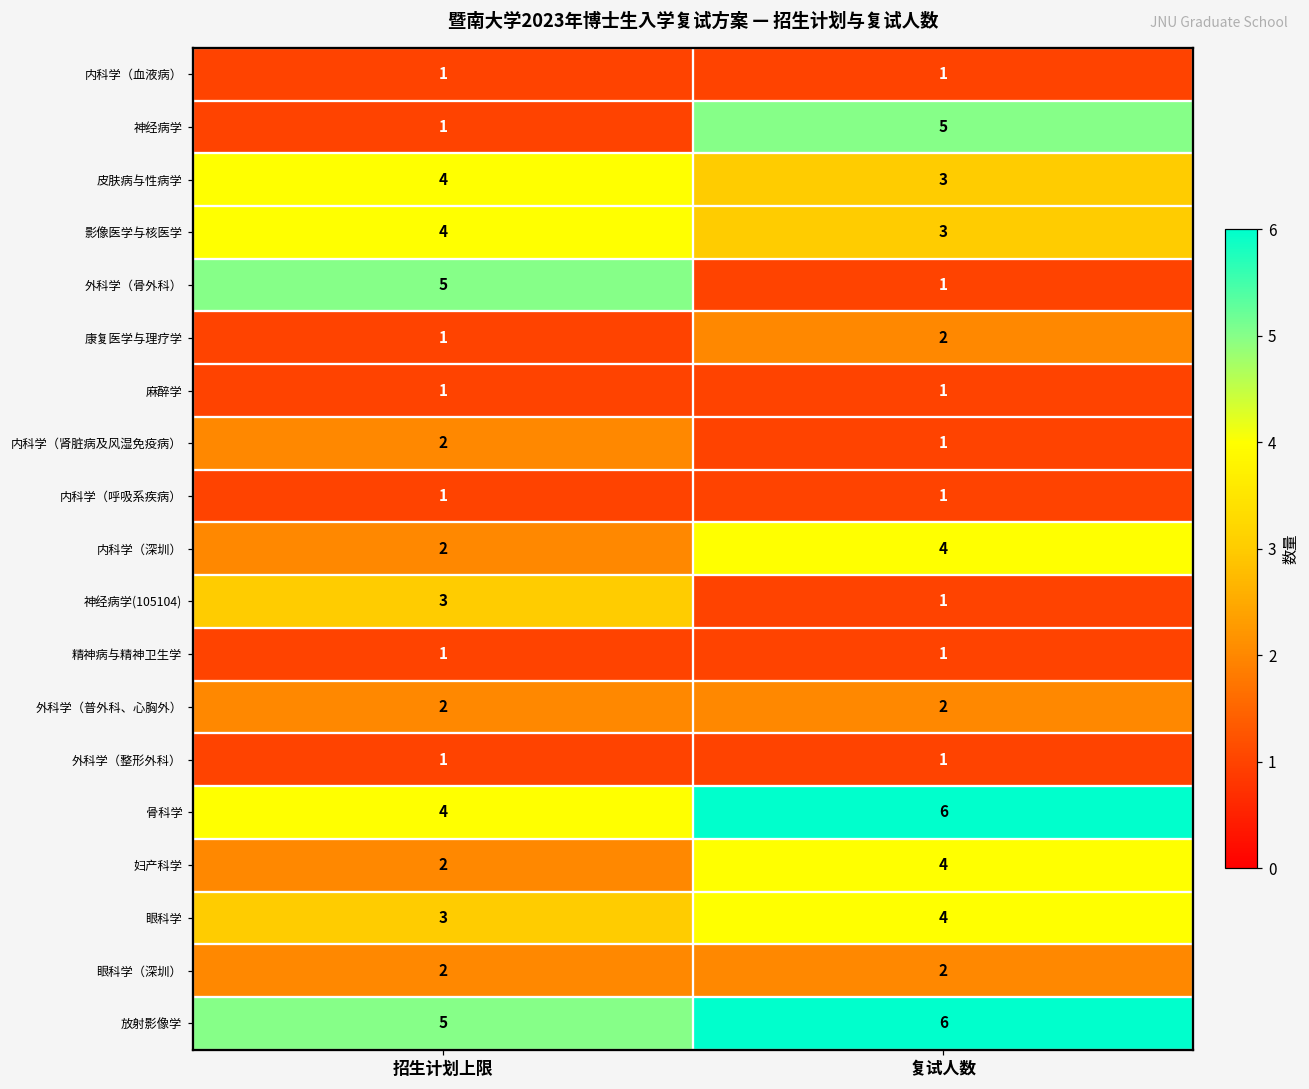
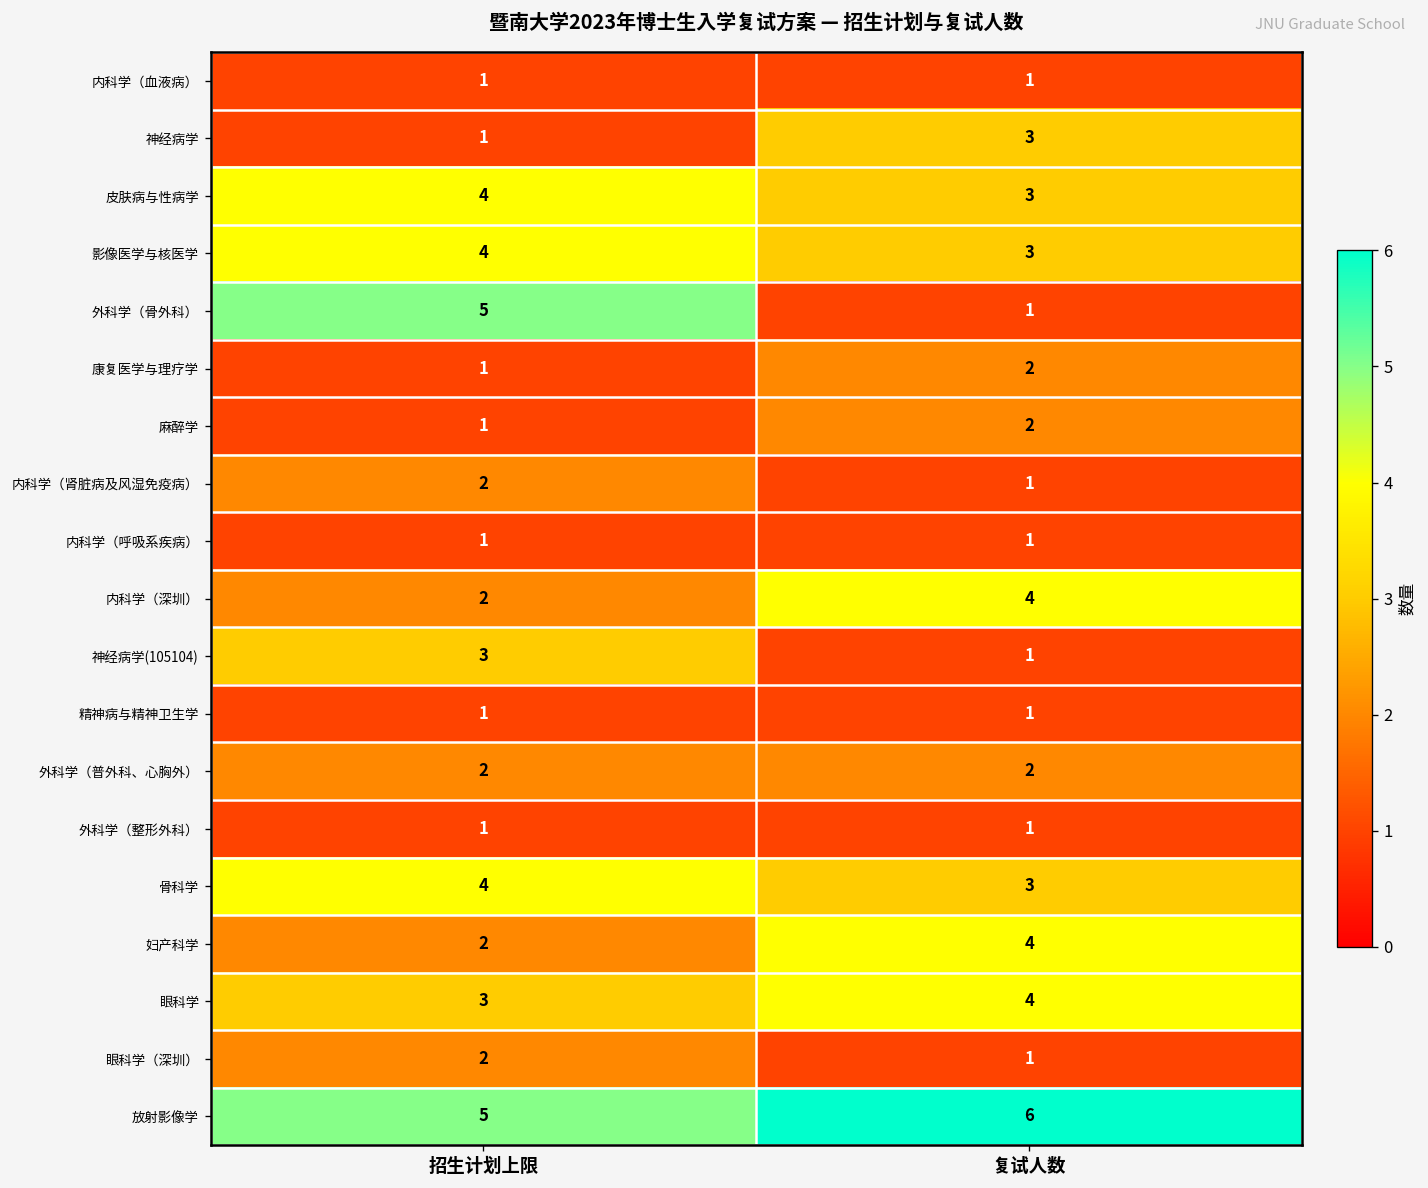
神经病学, 复试人数: 5 -> 3
麻醉学, 复试人数: 1 -> 2
骨科学, 复试人数: 6 -> 3
眼科学（深圳）, 复试人数: 2 -> 1
